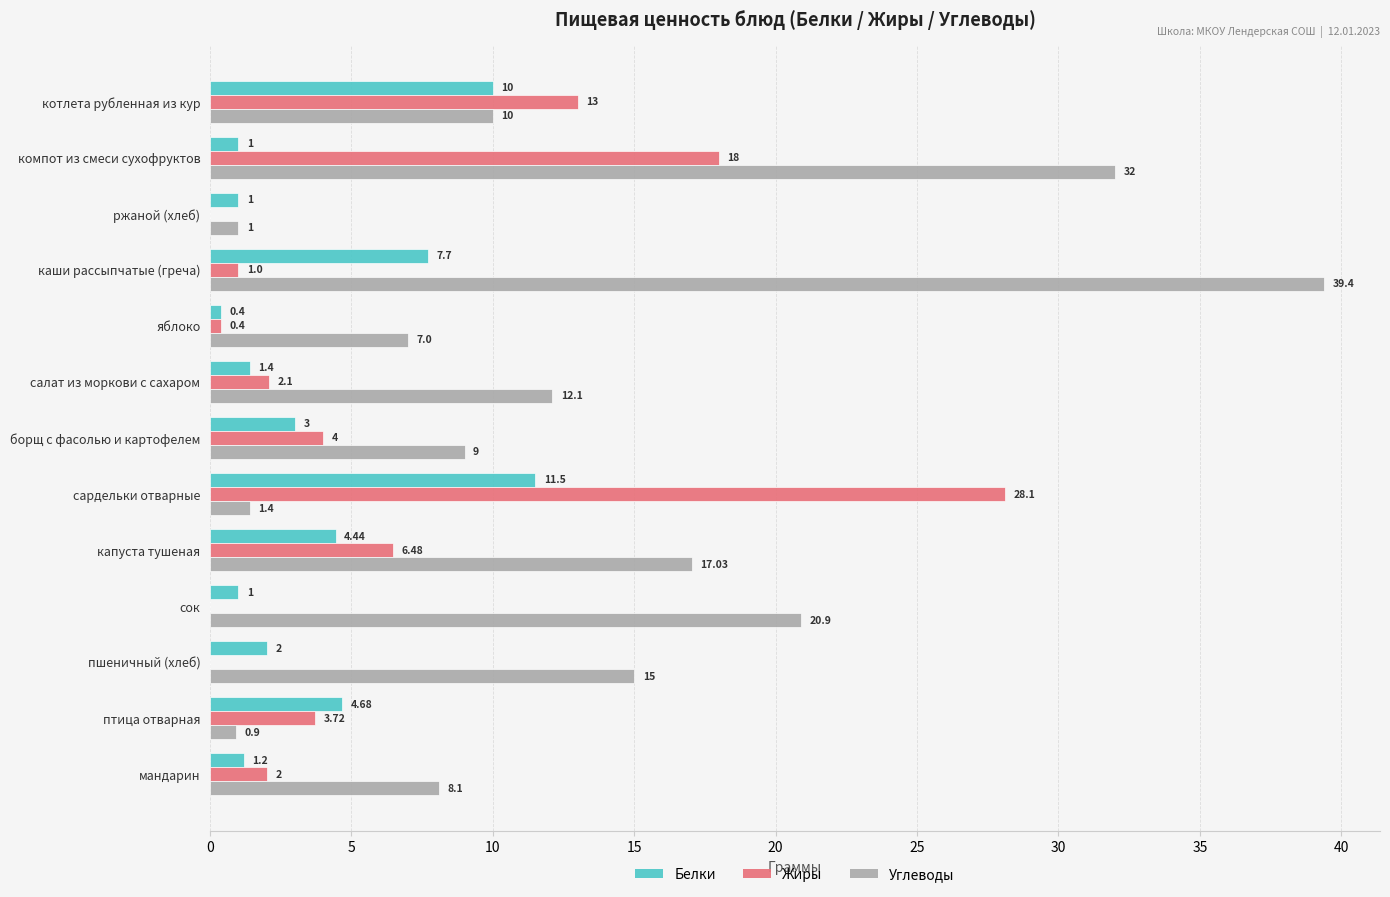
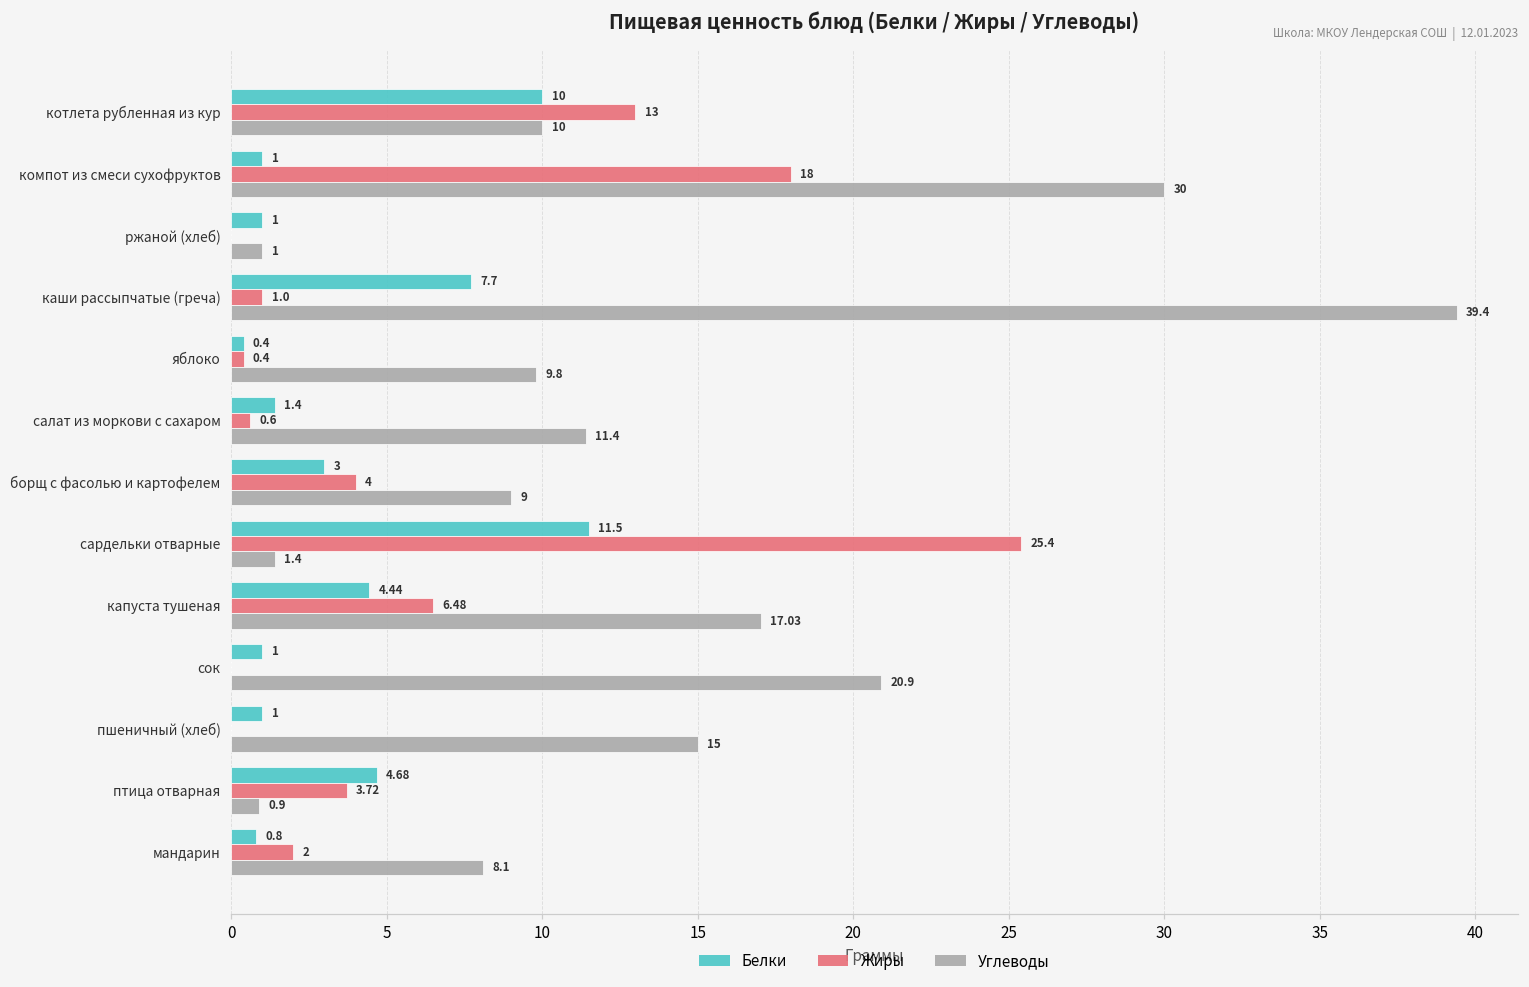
Углеводы, компот из смеси сухофруктов: 32 -> 30
Углеводы, яблоко: 7.0 -> 9.8
Жиры, салат из моркови с сахаром: 2.1 -> 0.6
Углеводы, салат из моркови с сахаром: 12.1 -> 11.4
Жиры, сардельки отварные: 28.1 -> 25.4
Белки, пшеничный (хлеб): 2 -> 1
Белки, мандарин: 1.2 -> 0.8
